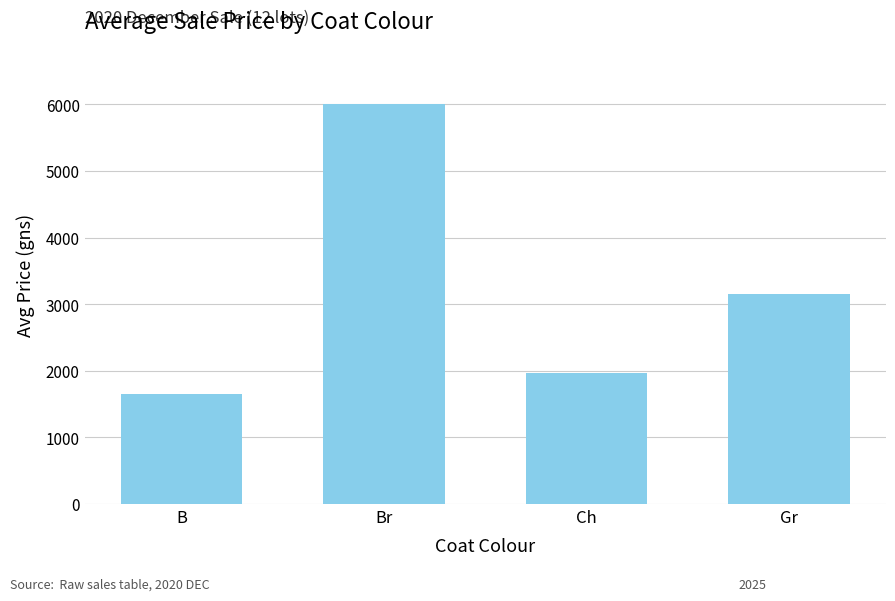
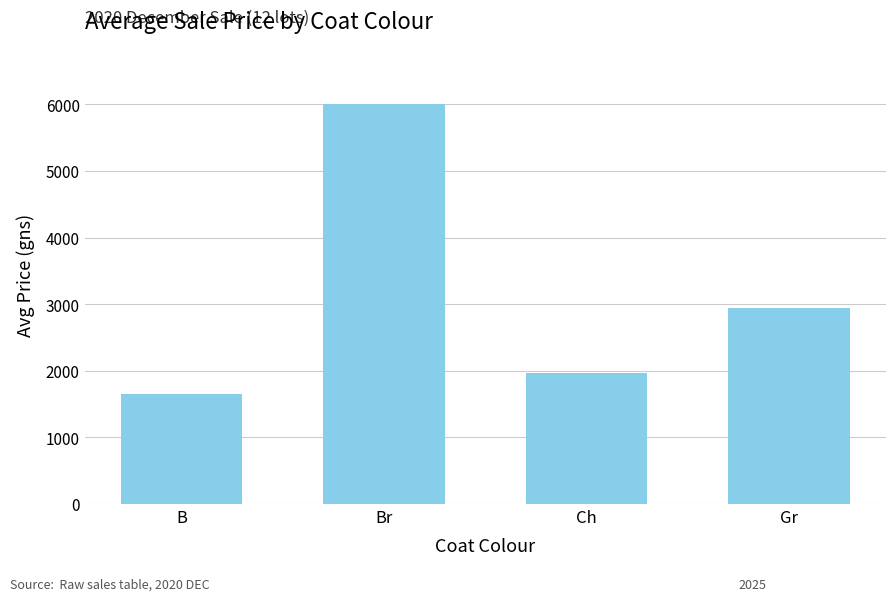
Gr: 3200 -> 2900
